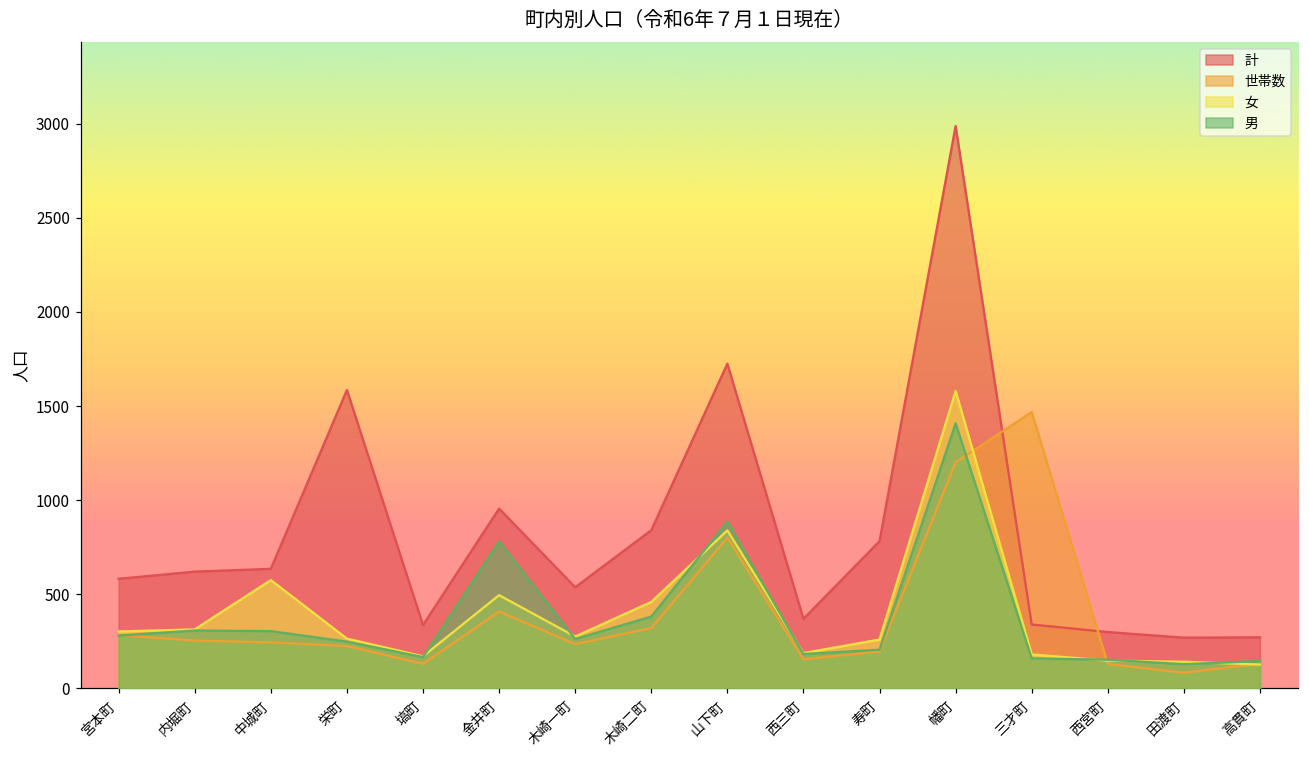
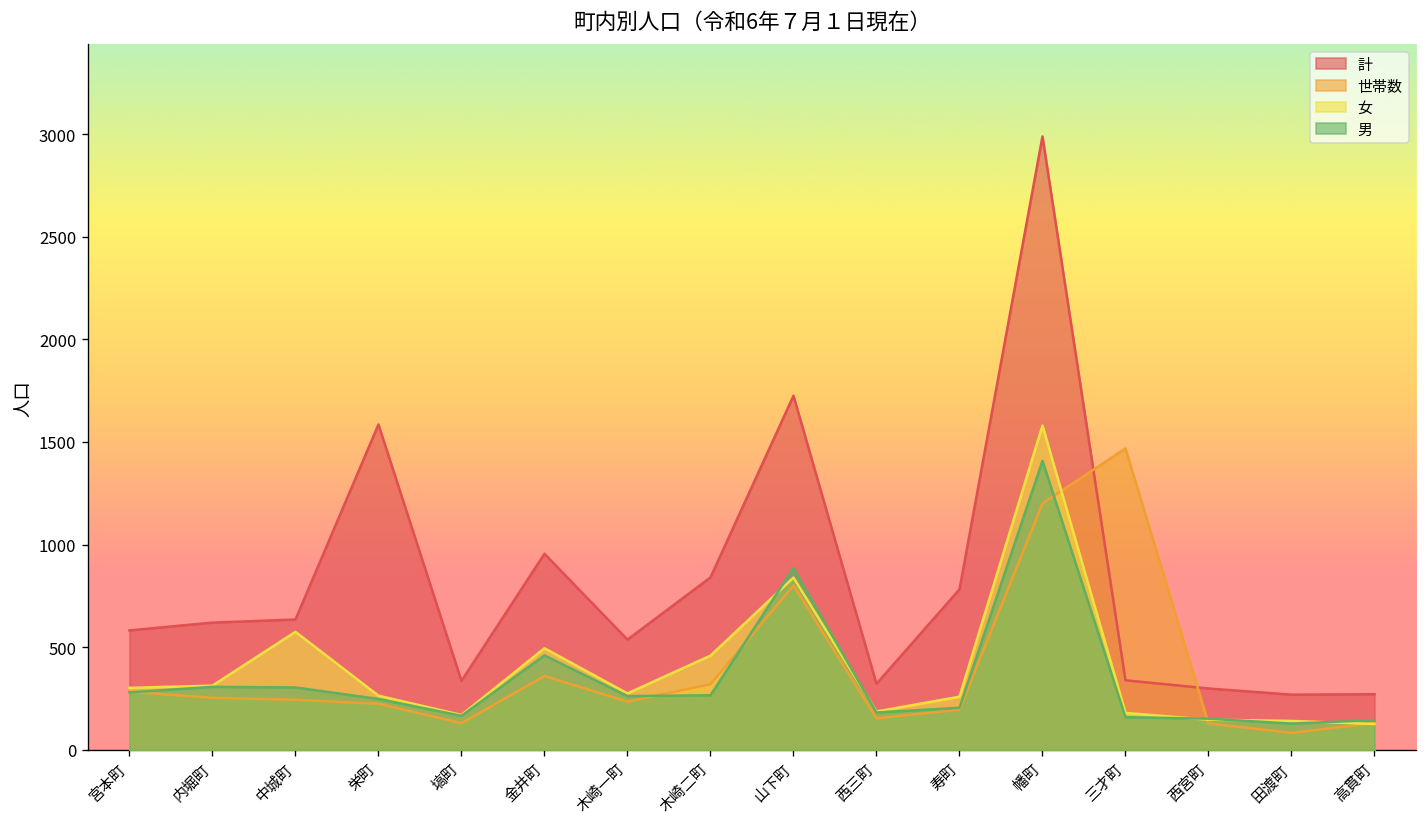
世帯数, 金井町: 410 -> 360
男, 金井町: 780 -> 460
男, 木崎二町: 380 -> 270
計, 西三町: 370 -> 320
